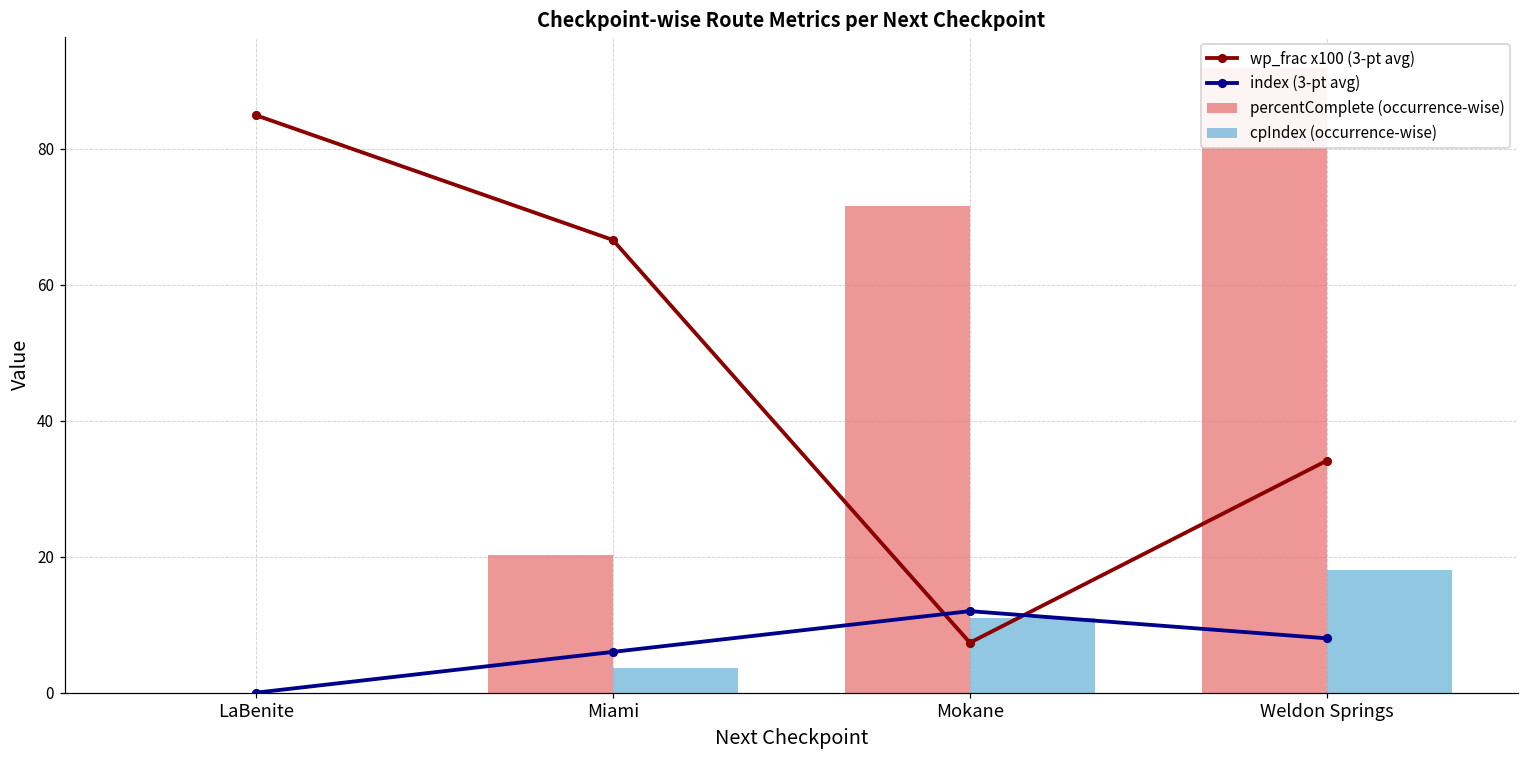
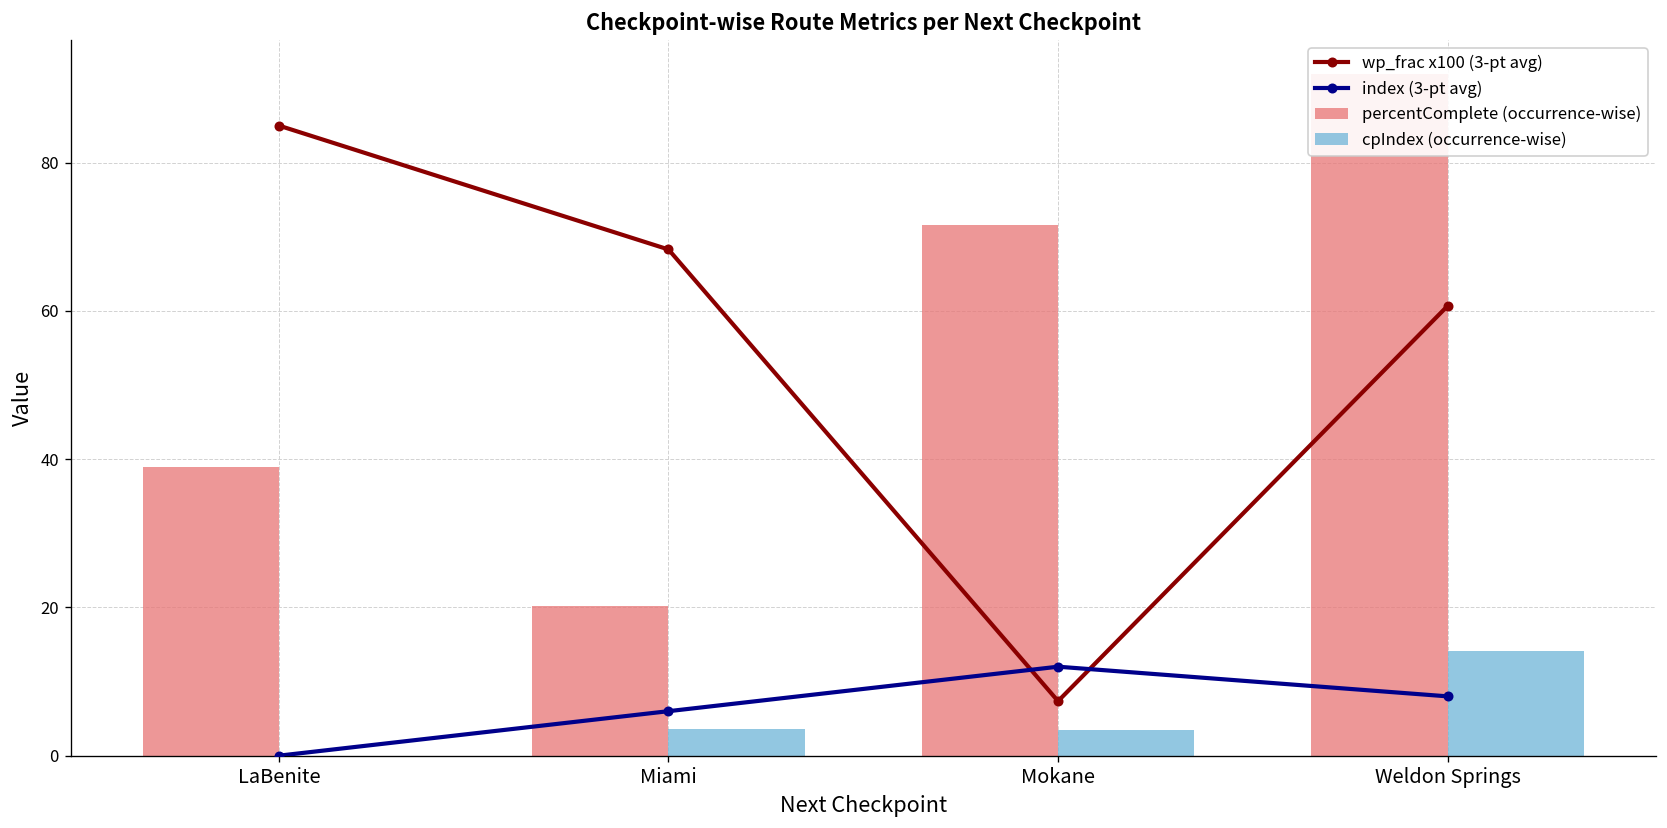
percentComplete (occurrence-wise), LaBenite: 0 -> 39
wp_frac x100 (3-pt avg), Miami: 67 -> 68
cpIndex (occurrence-wise), Mokane: 11 -> 3
wp_frac x100 (3-pt avg), Weldon Springs: 34 -> 61
cpIndex (occurrence-wise), Weldon Springs: 18 -> 14
